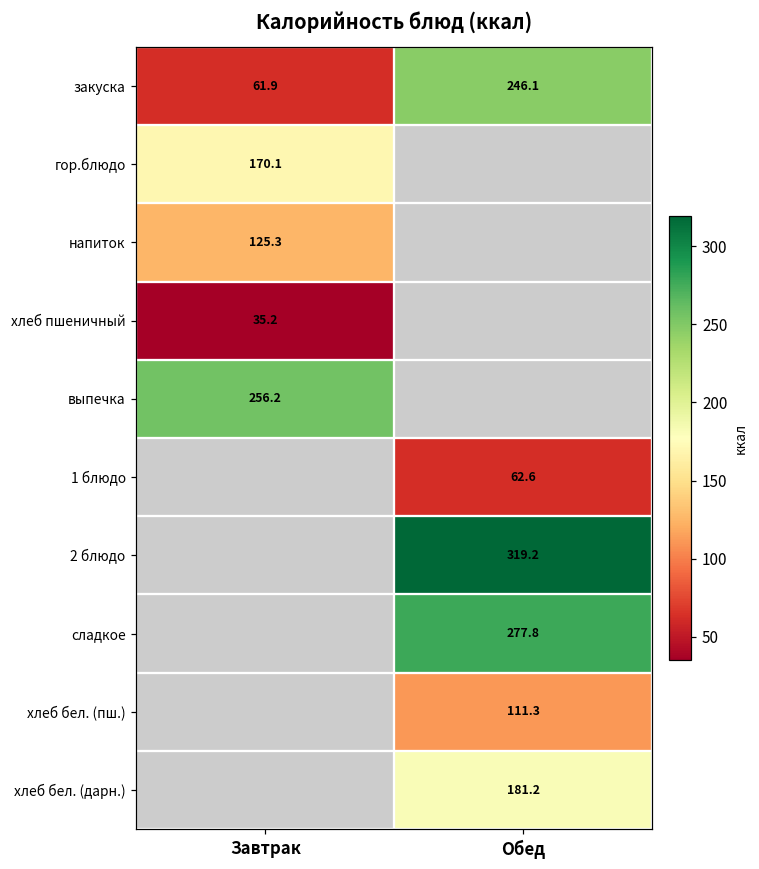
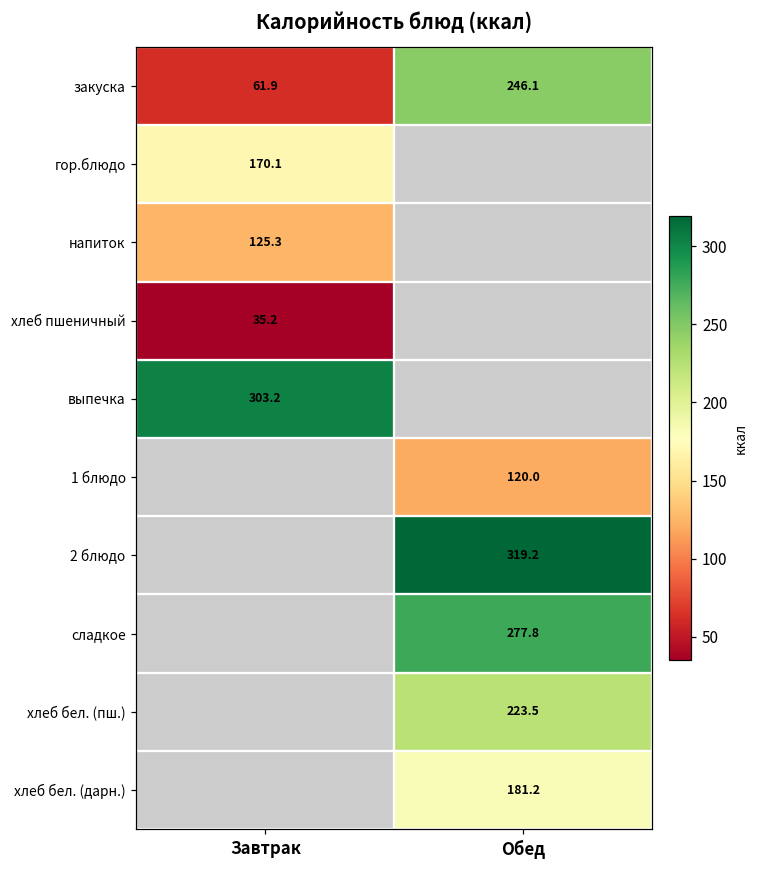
выпечка, Завтрак: 256.2 -> 303.2
1 блюдо, Обед: 62.6 -> 120.0
хлеб бел. (пш.), Обед: 111.3 -> 223.5
